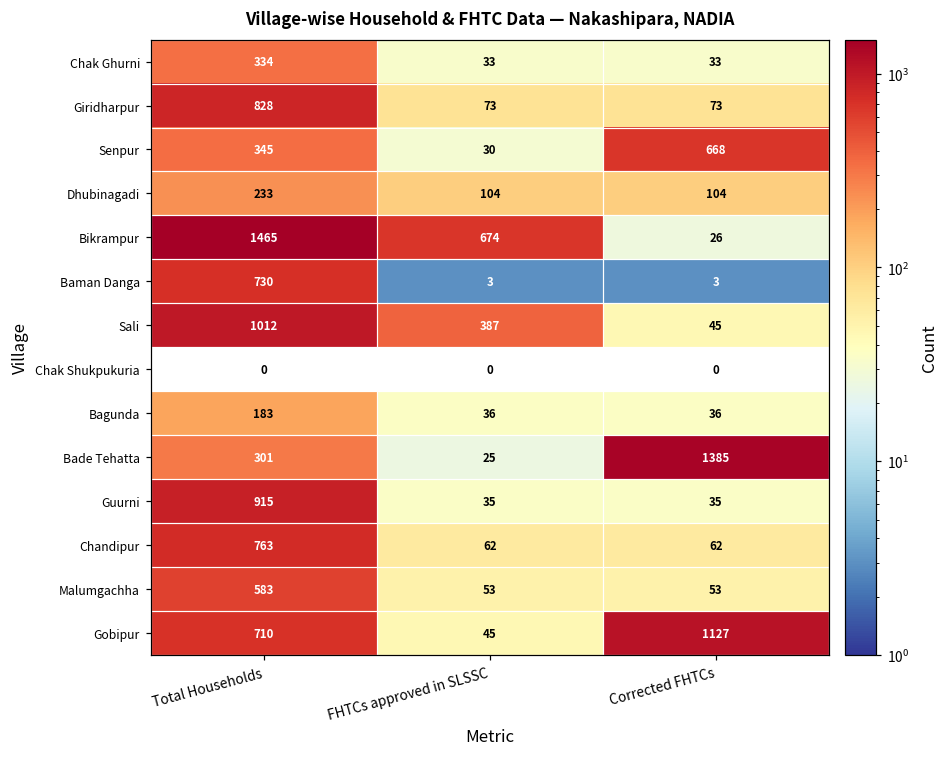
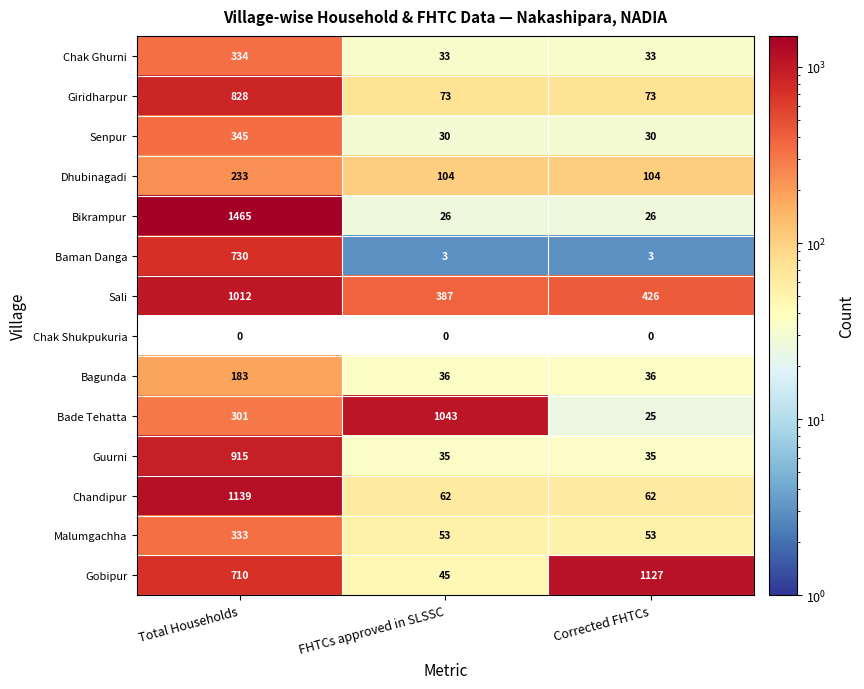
Senpur, Corrected FHTCs: 668 -> 30
Bikrampur, FHTCs approved in SLSSC: 674 -> 26
Sali, Corrected FHTCs: 45 -> 426
Bade Tehatta, FHTCs approved in SLSSC: 25 -> 1043
Bade Tehatta, Corrected FHTCs: 1385 -> 25
Chandipur, Total Households: 763 -> 1139
Malumgachha, Total Households: 583 -> 333
